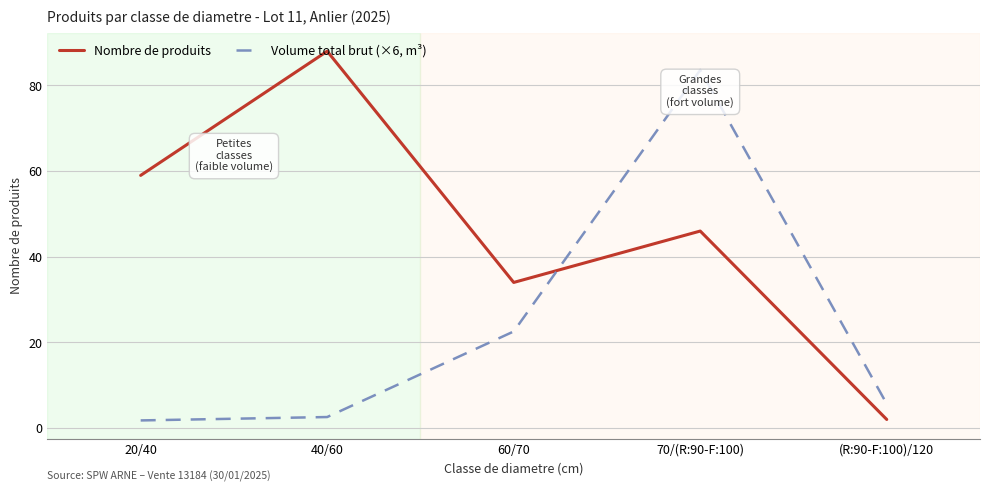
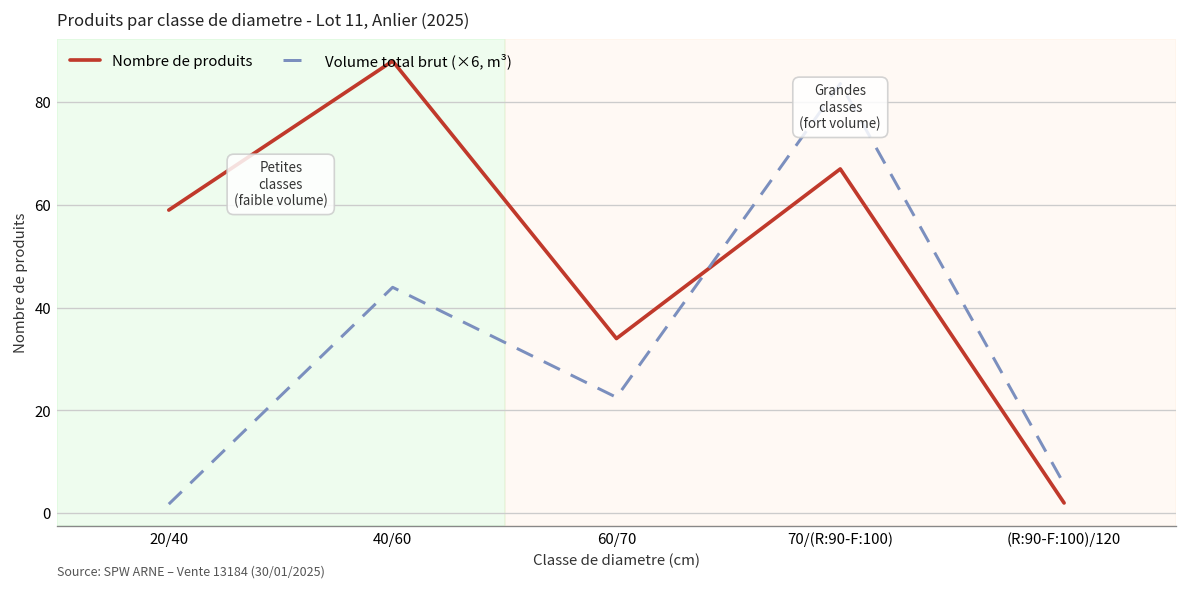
Volume total brut (×6, m³), 40/60: 3 -> 44
Nombre de produits, 70/(R:90-F:100): 46 -> 67
